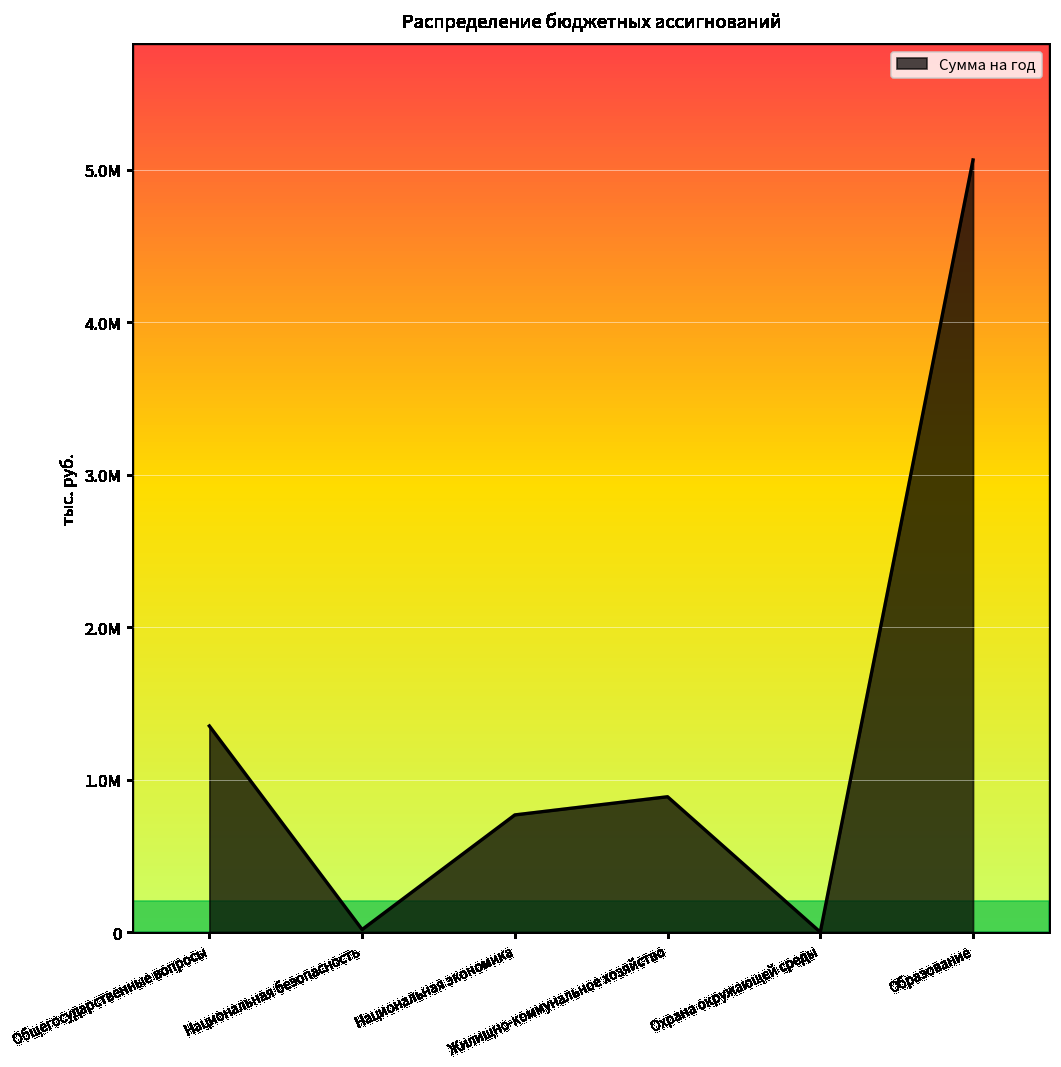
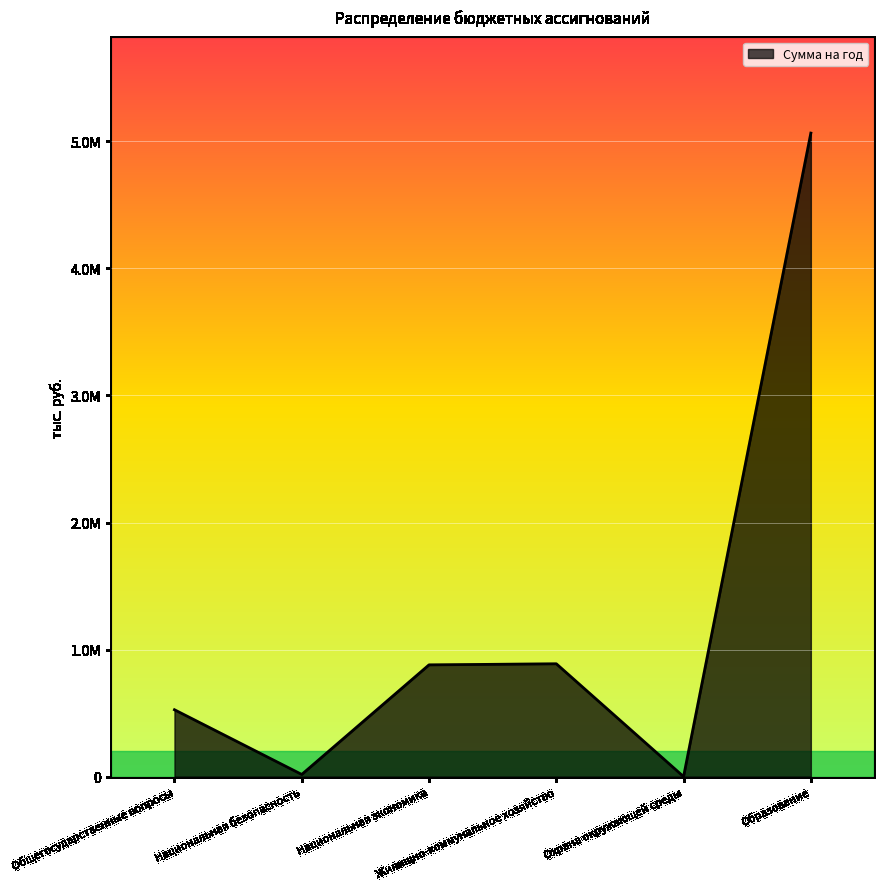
Общегосударственные вопросы: 1350000 -> 530000
Национальная экономика: 770000 -> 880000
